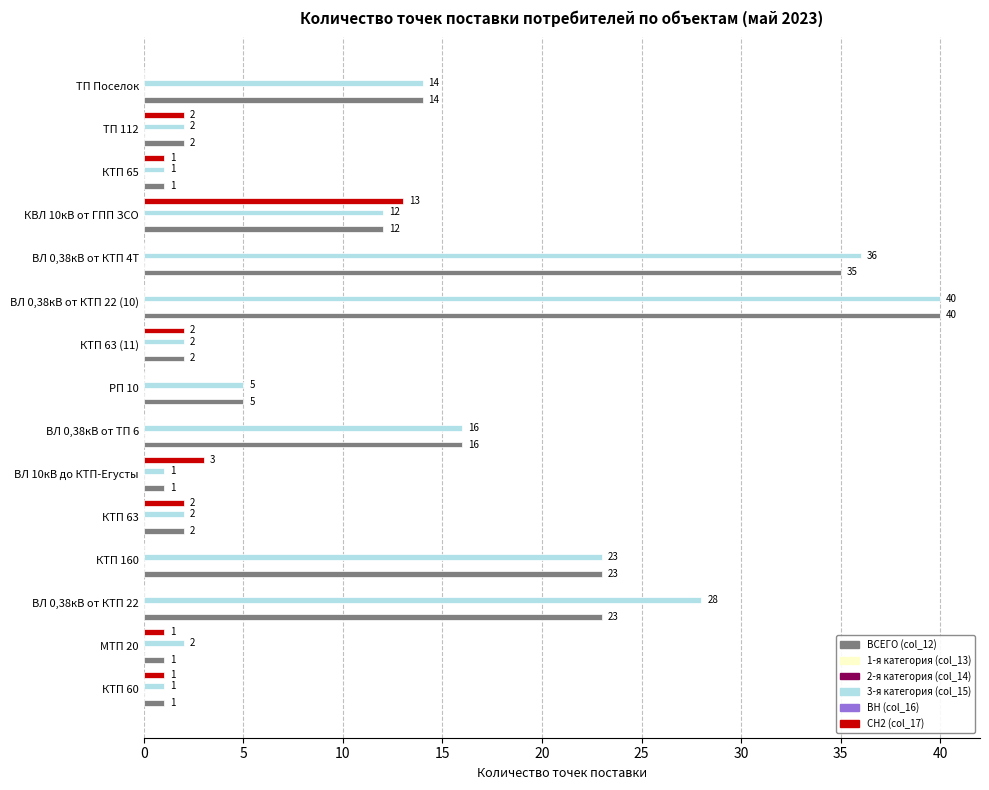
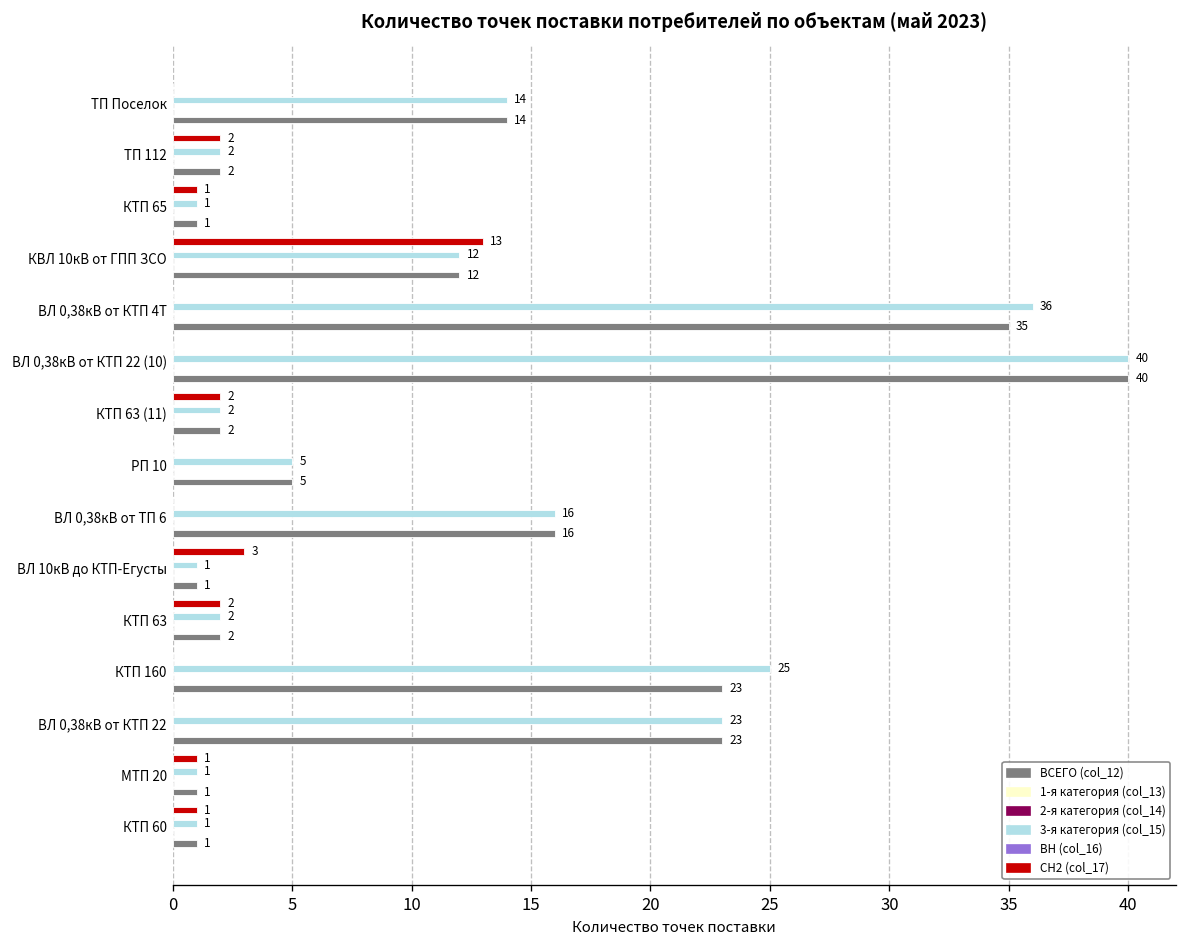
3-я категория (col_15), КТП 160: 23 -> 25
3-я категория (col_15), ВЛ 0,38кВ от КТП 22: 28 -> 23
3-я категория (col_15), МТП 20: 2 -> 1
